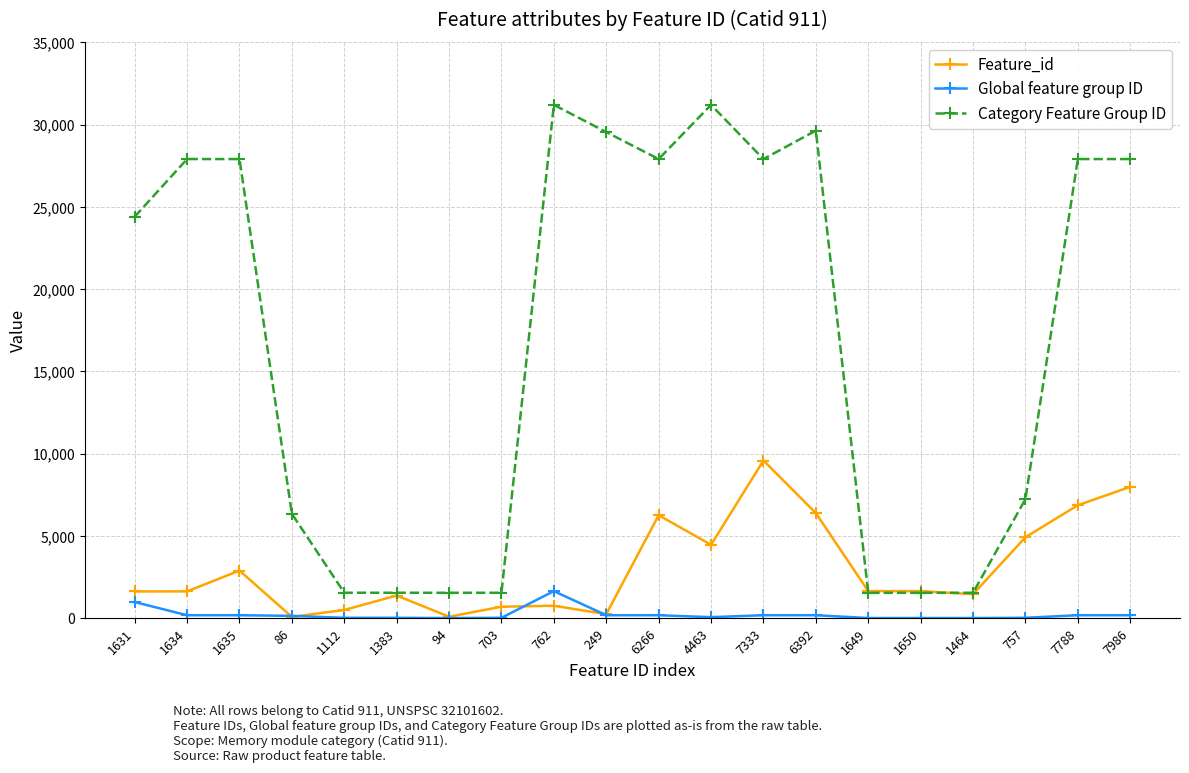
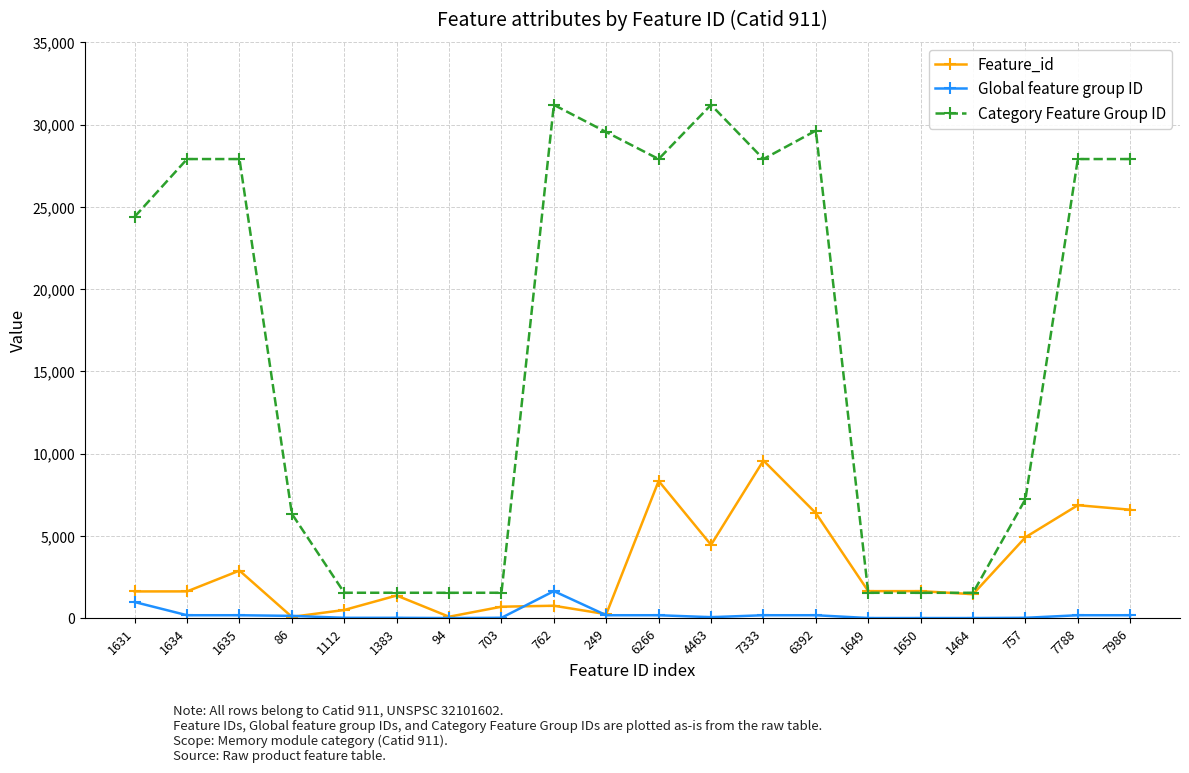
Feature_id, 6266: 6,300 -> 8,300
Feature_id, 7986: 8,000 -> 6,600
